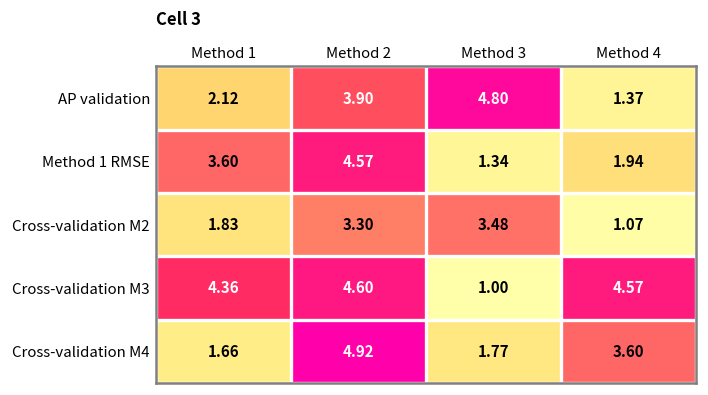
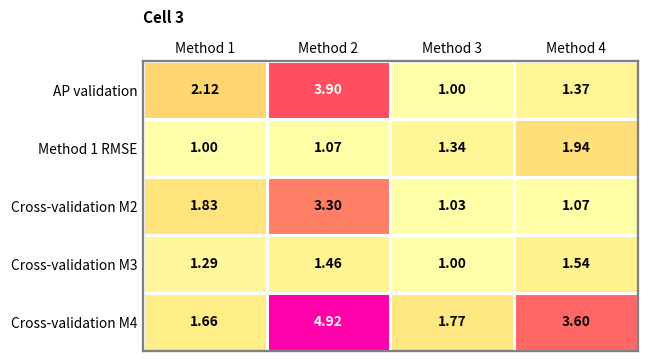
AP validation, Method 3: 4.80 -> 1.00
Method 1 RMSE, Method 1: 3.60 -> 1.00
Method 1 RMSE, Method 2: 4.57 -> 1.07
Cross-validation M2, Method 3: 3.48 -> 1.03
Cross-validation M3, Method 1: 4.36 -> 1.29
Cross-validation M3, Method 2: 4.60 -> 1.46
Cross-validation M3, Method 4: 4.57 -> 1.54
